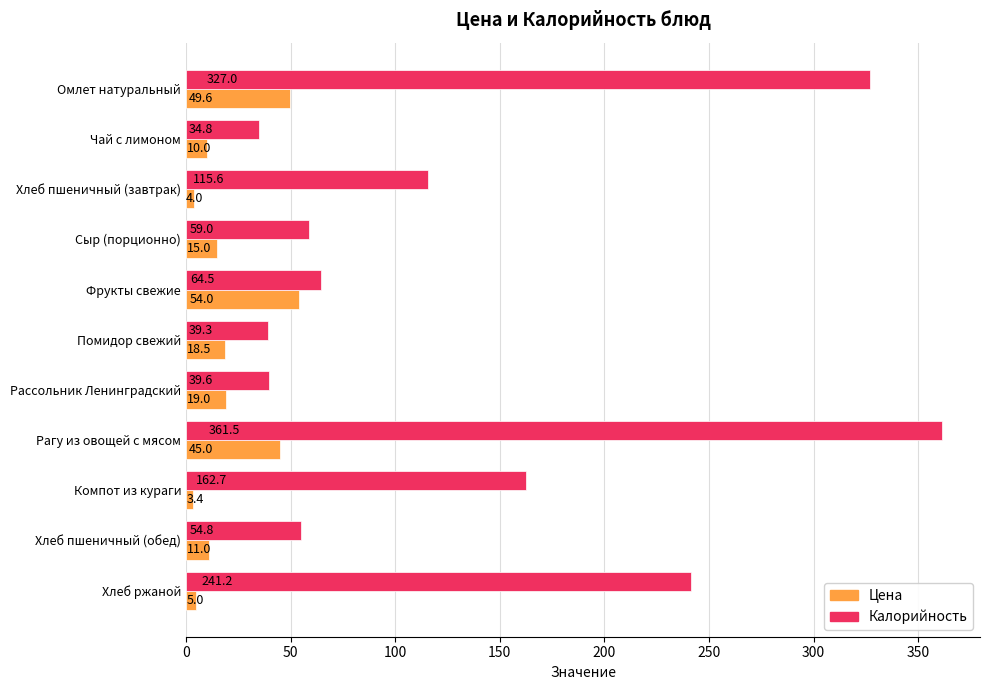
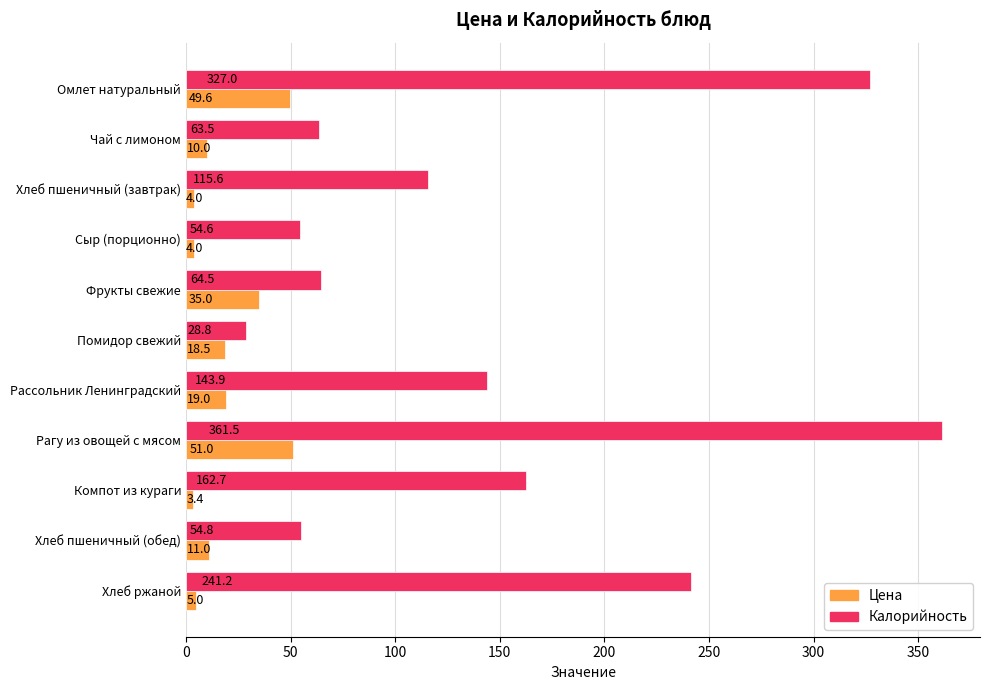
Калорийность, Чай с лимоном: 34.8 -> 63.5
Калорийность, Сыр (порционно): 59.0 -> 54.6
Цена, Сыр (порционно): 15.0 -> 4.0
Цена, Фрукты свежие: 54.0 -> 35.0
Калорийность, Помидор свежий: 39.3 -> 28.8
Калорийность, Рассольник Ленинградский: 39.6 -> 143.9
Цена, Рагу из овощей с мясом: 45.0 -> 51.0
